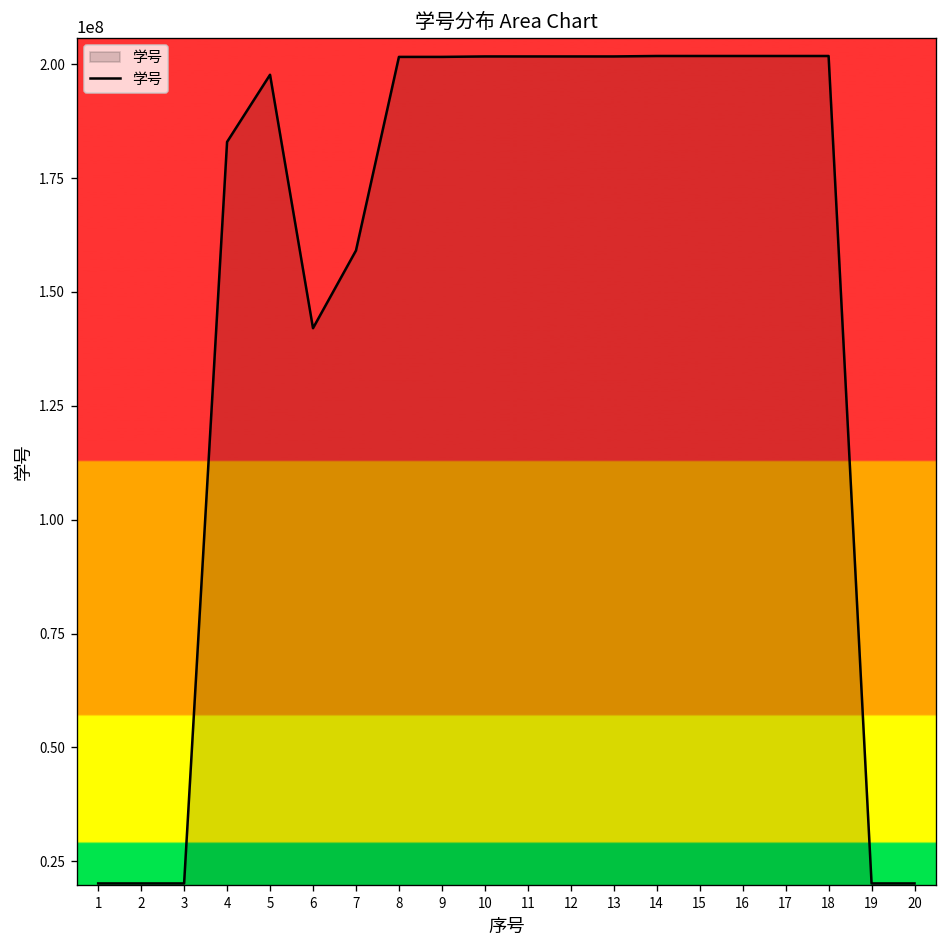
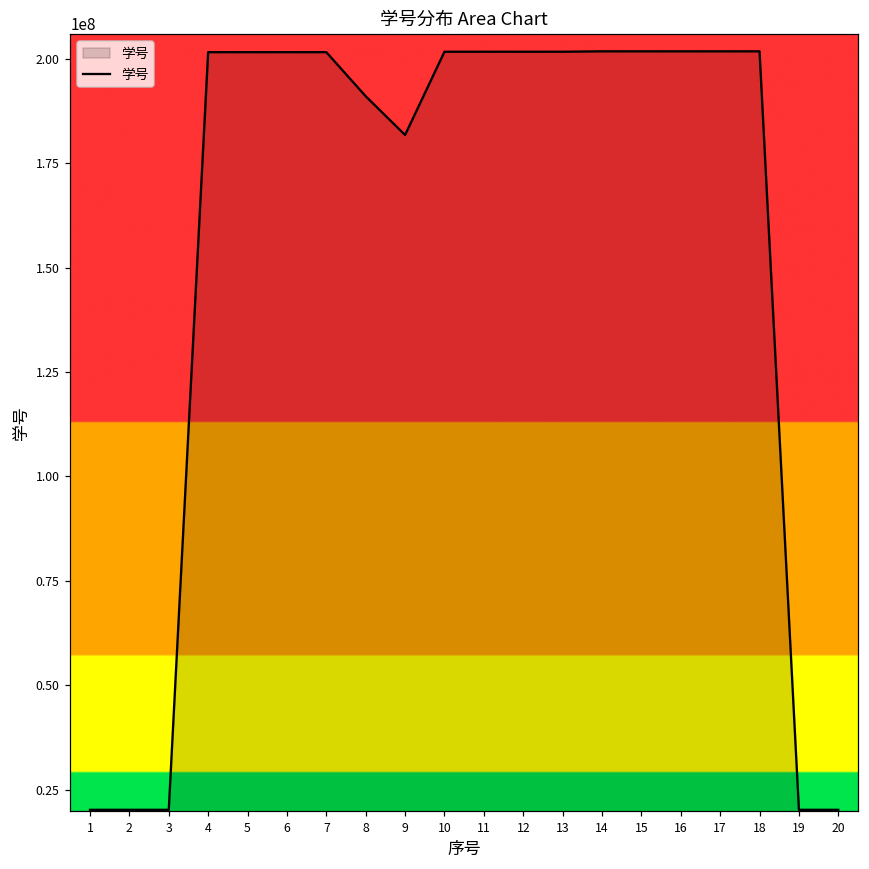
4: 183000000 -> 202000000
5: 198000000 -> 202000000
6: 142000000 -> 202000000
7: 159000000 -> 202000000
8: 202000000 -> 191000000
9: 202000000 -> 182000000
